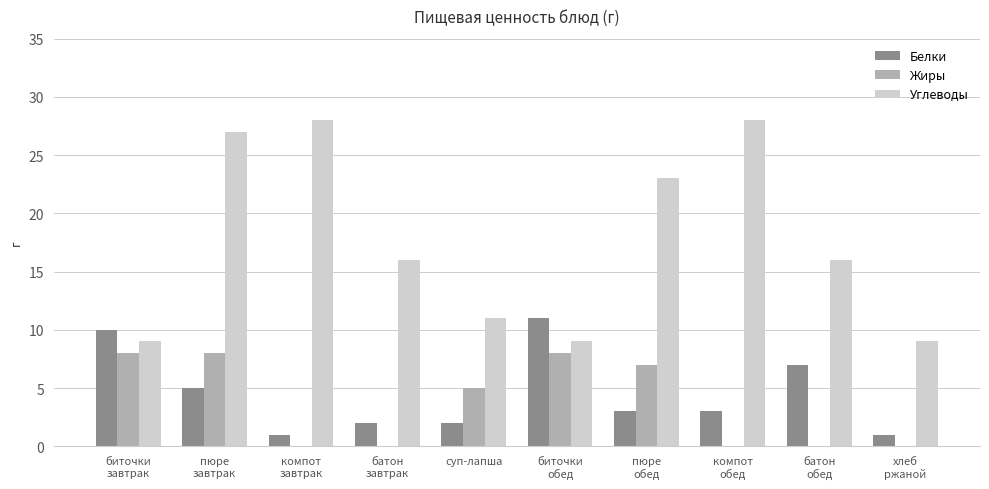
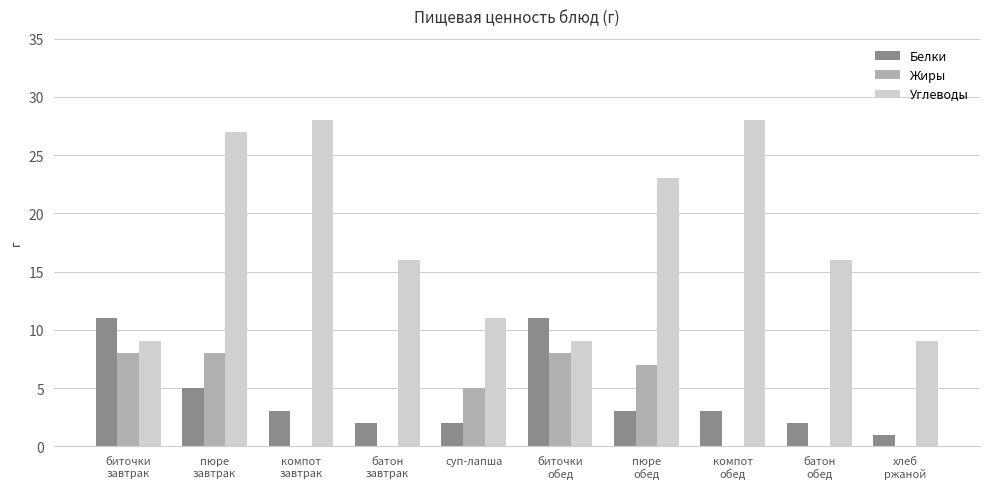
Белки, биточки завтрак: 10 -> 11
Белки, компот завтрак: 1 -> 3
Белки, батон обед: 7 -> 2
